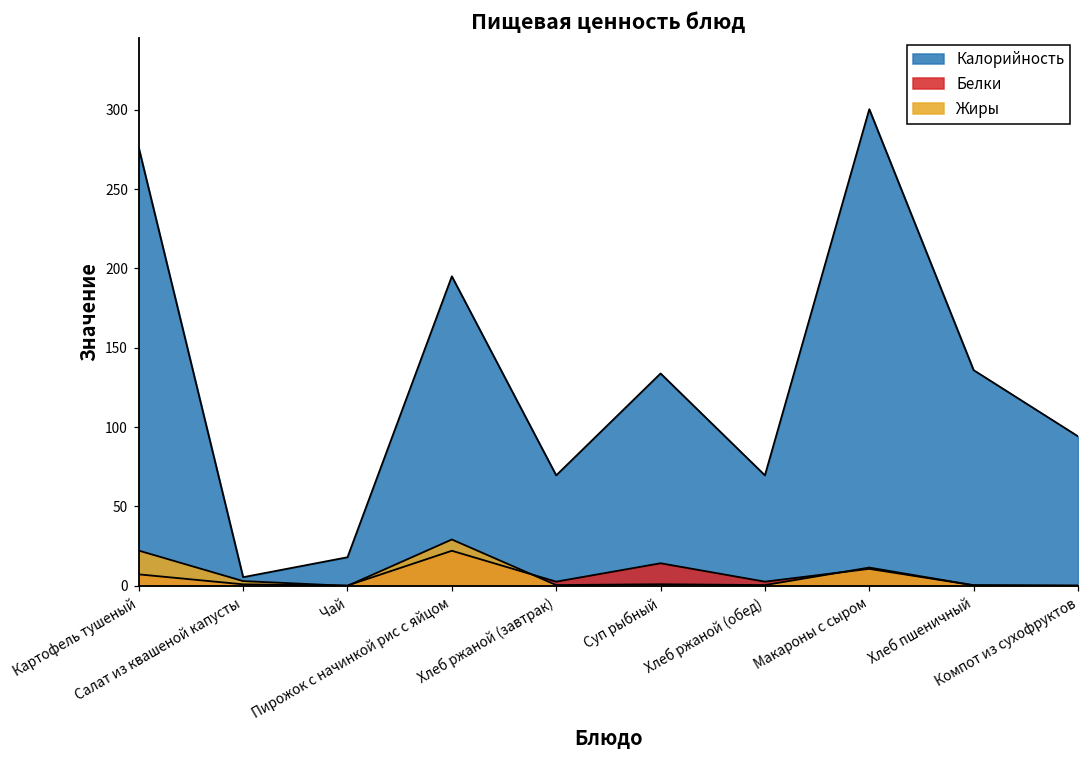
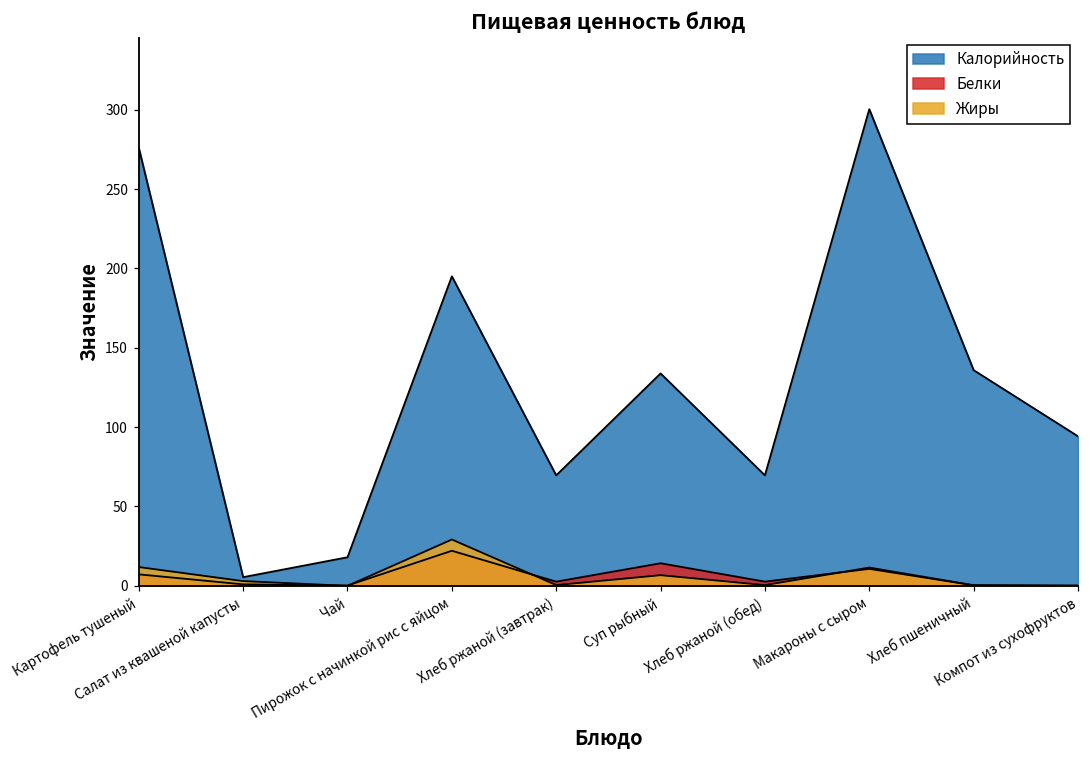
Жиры, Картофель тушеный: 22 -> 12
Жиры, Суп рыбный: 1 -> 7
